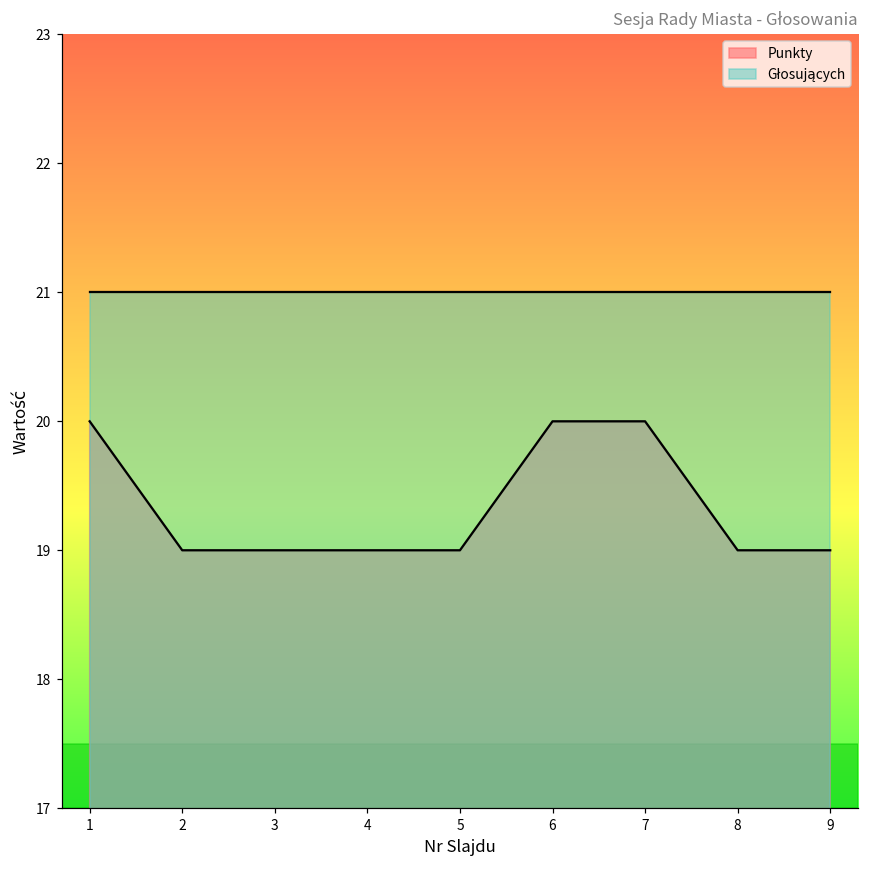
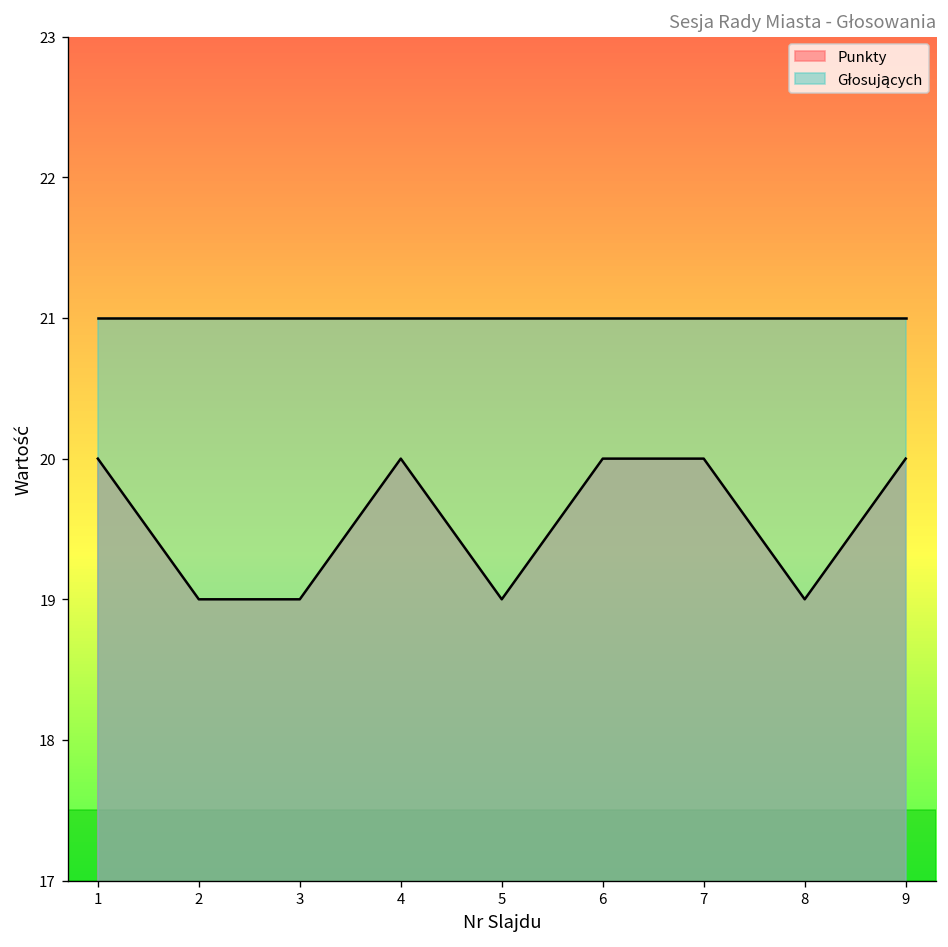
Punkty, 4: 19 -> 20
Punkty, 9: 19 -> 20
